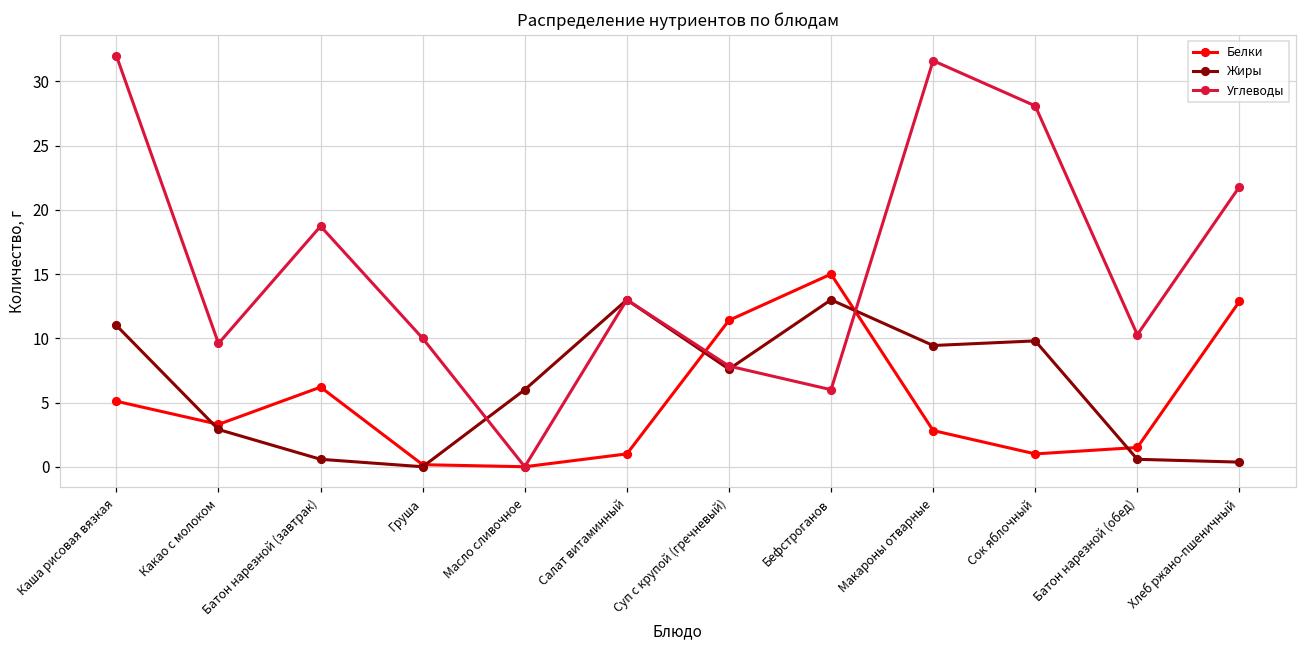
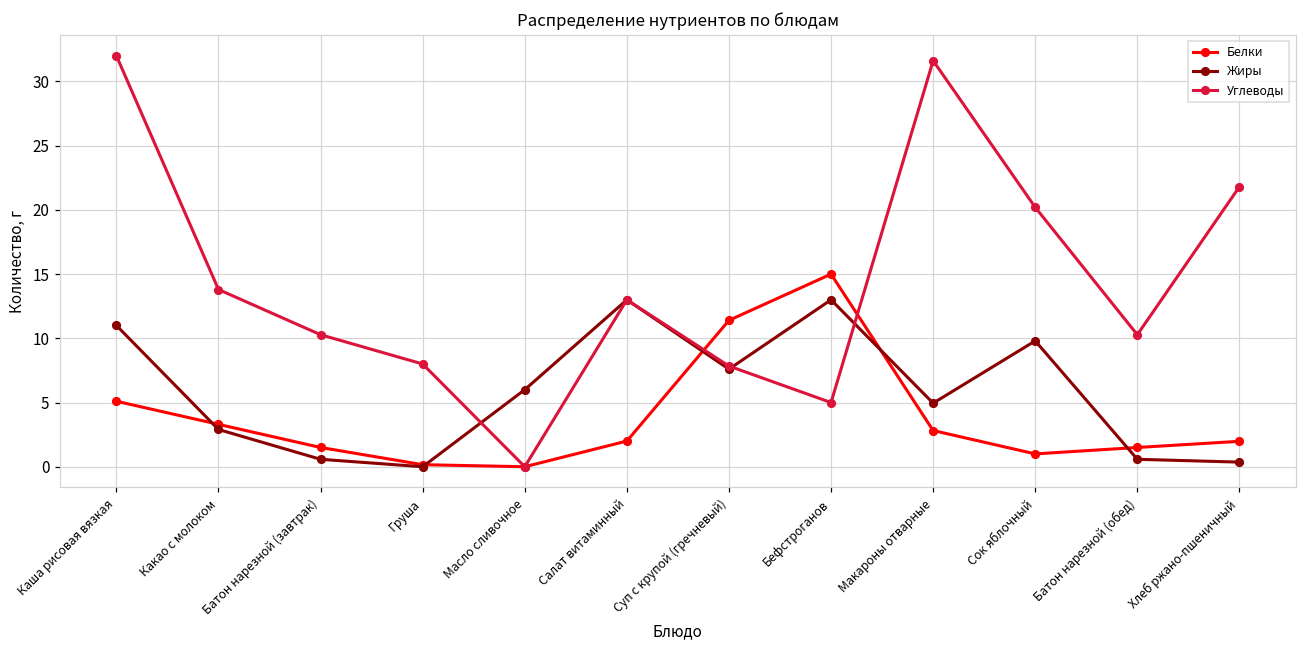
Углеводы, Какао с молоком: 9.6 -> 13.8
Белки, Батон нарезной (завтрак): 6.2 -> 1.5
Углеводы, Батон нарезной (завтрак): 18.7 -> 10.3
Углеводы, Груша: 10 -> 8
Белки, Салат витаминный: 1 -> 2
Углеводы, Бефстроганов: 6 -> 5
Жиры, Макароны отварные: 9.4 -> 5.0
Углеводы, Сок яблочный: 28.1 -> 20.2
Белки, Хлеб ржано-пшеничный: 12.9 -> 2.0
